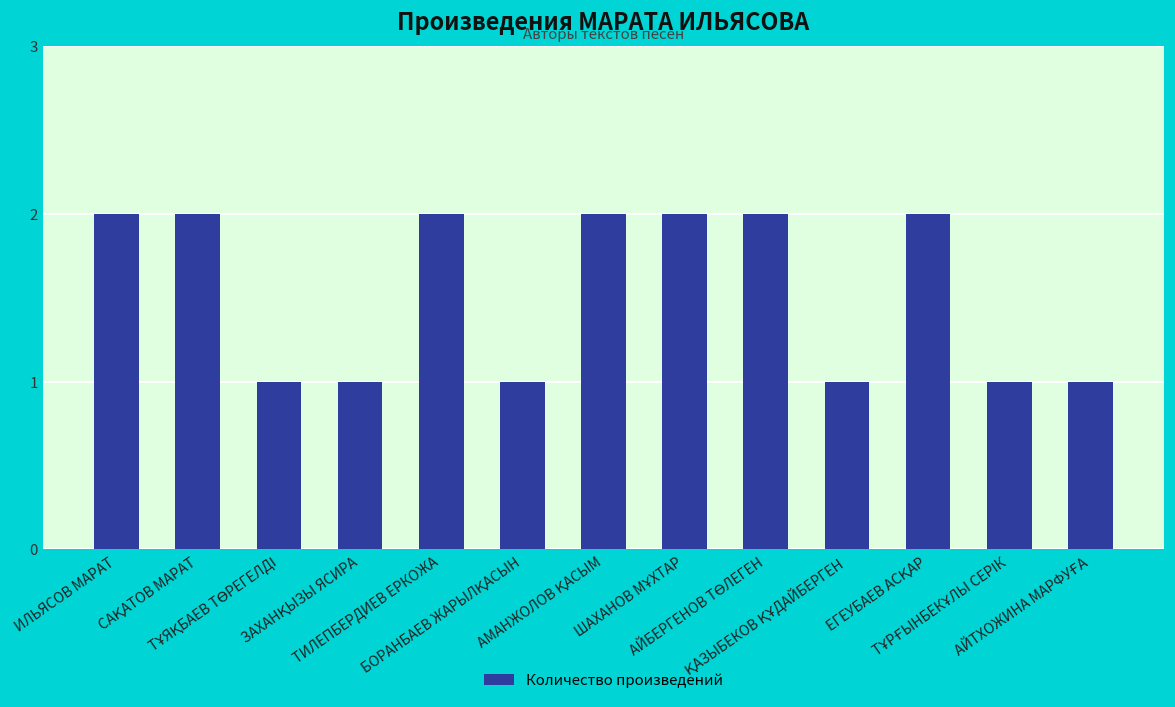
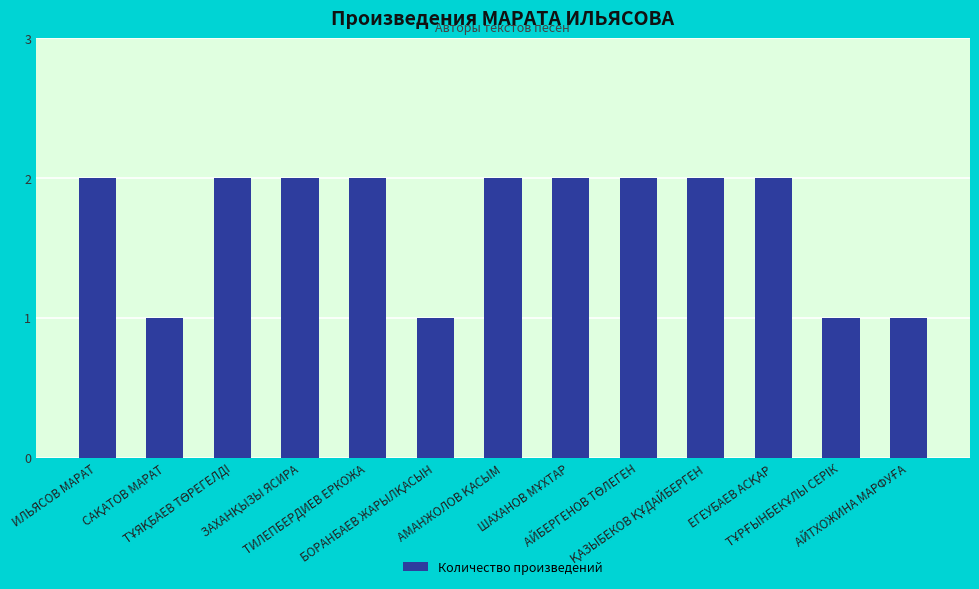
САҚАТОВ МАРАТ: 2 -> 1
ТҰЯҚБАЕВ ТӨРЕГЕЛДІ: 1 -> 2
ЗАХАНҚЫЗЫ ЯСИРА: 1 -> 2
ҚАЗЫБЕКОВ ҚҰДАЙБЕРГЕН: 1 -> 2
